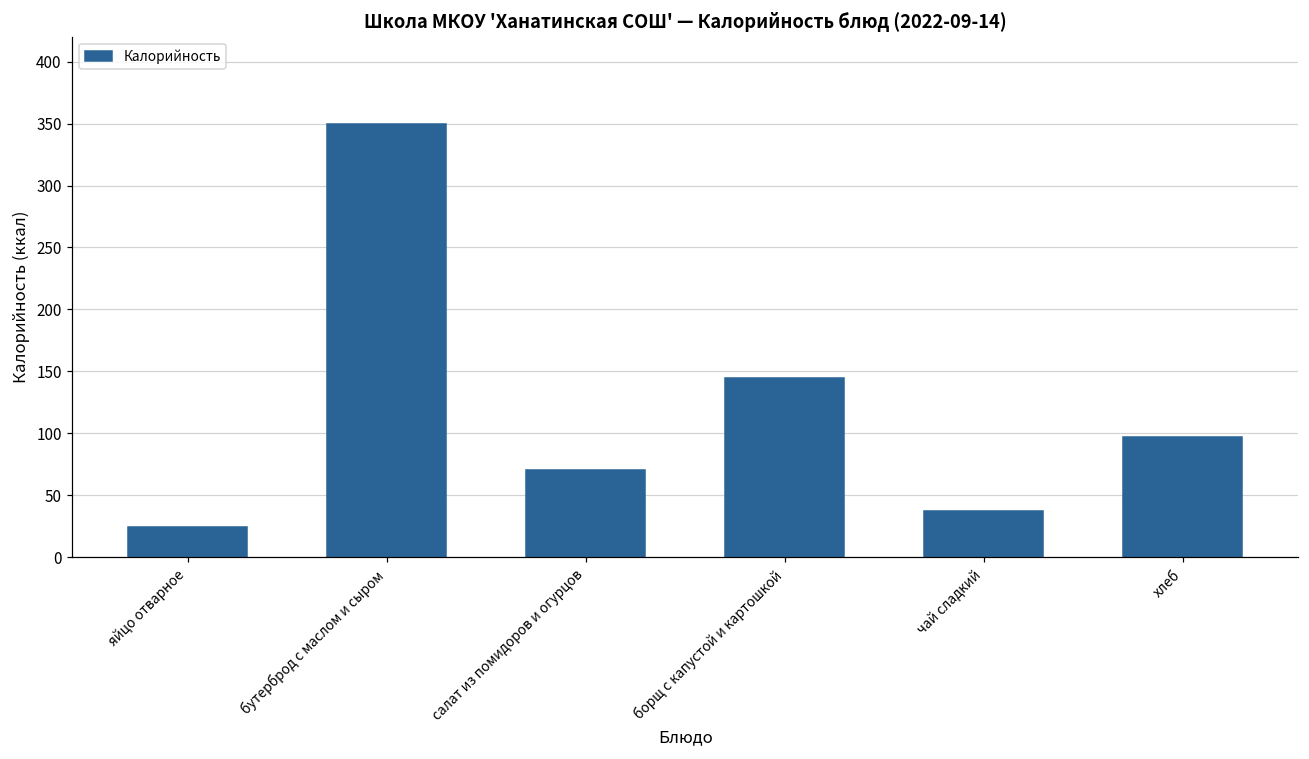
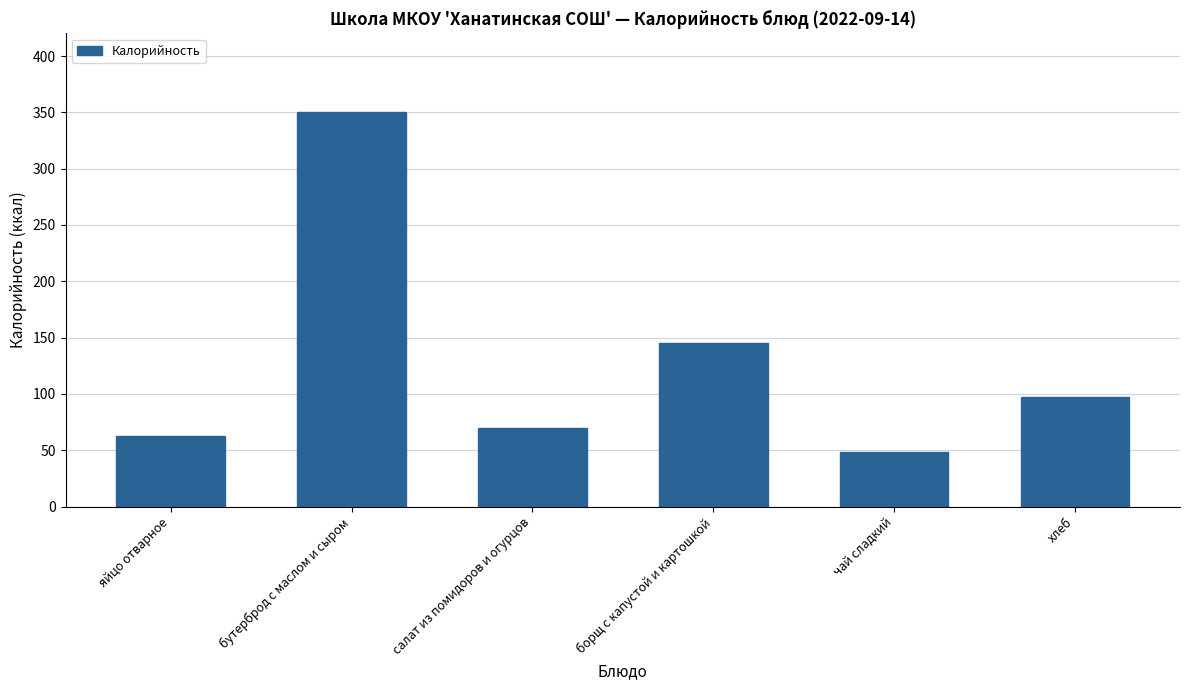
яйцо отварное: 24 -> 63
чай сладкий: 37 -> 49
